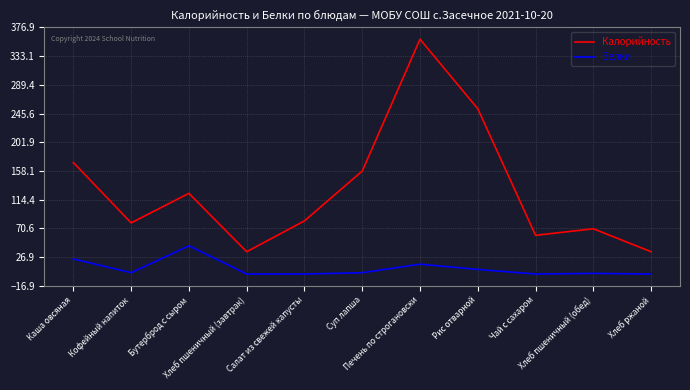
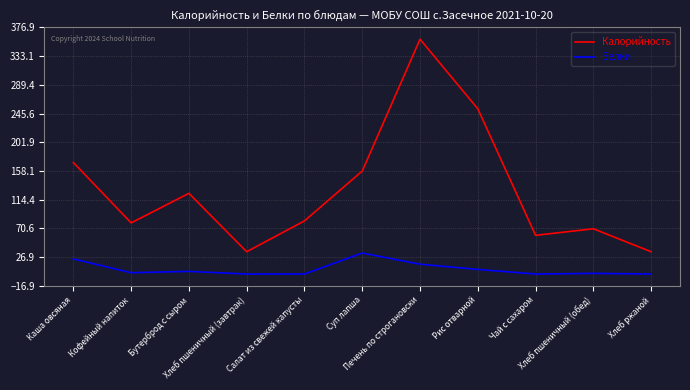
Белки, Бутерброд с сыром: 40 -> 10
Белки, Суп лапша: 0 -> 30
